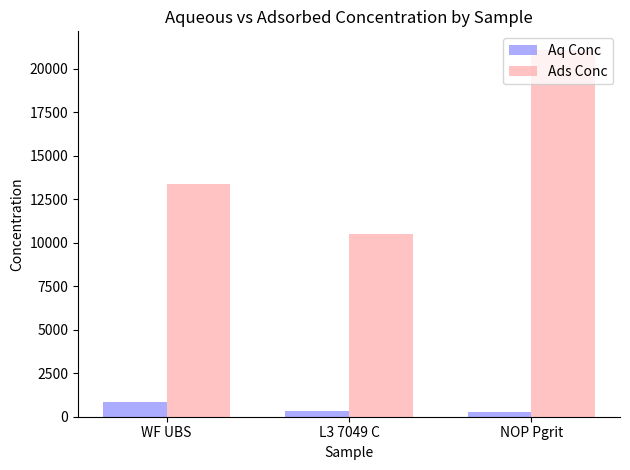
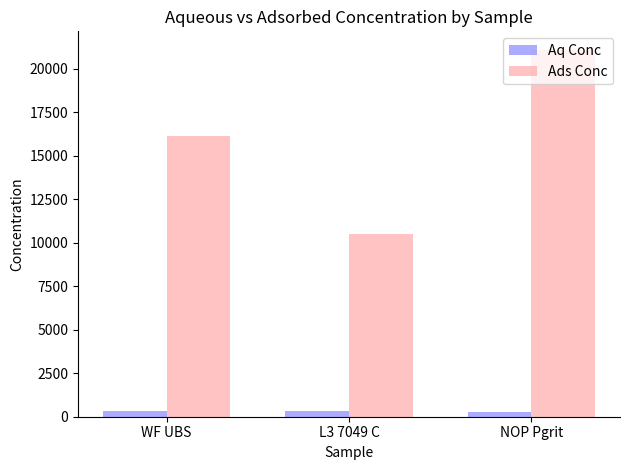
Aq Conc, WF UBS: 800 -> 300
Ads Conc, WF UBS: 13400 -> 16100
